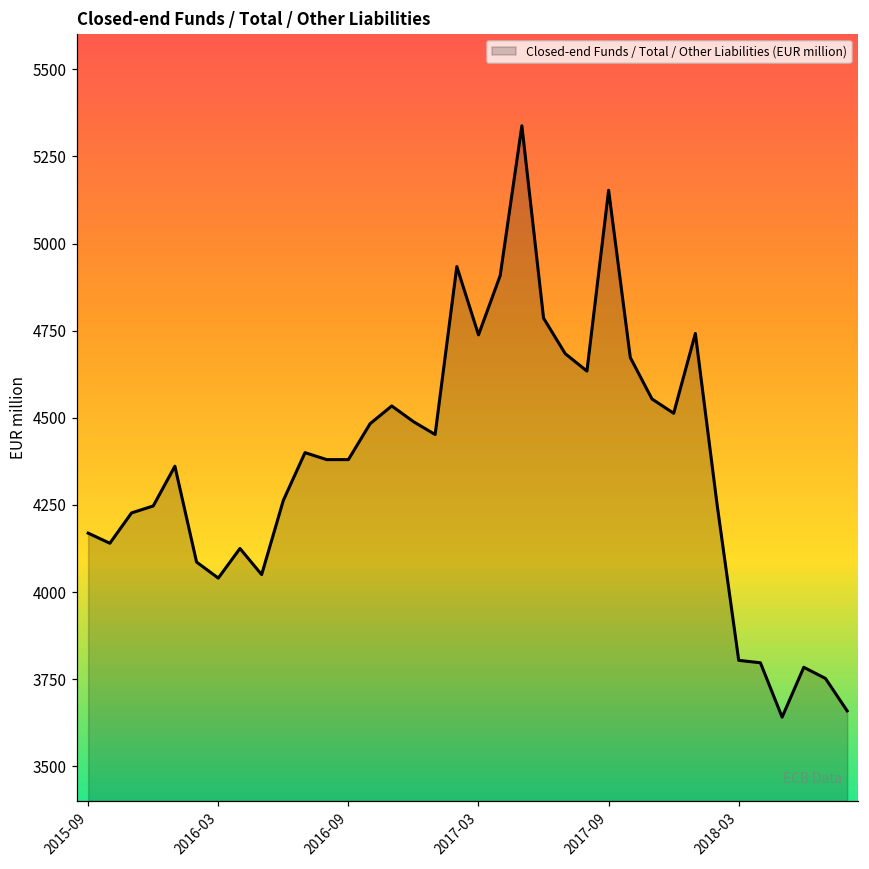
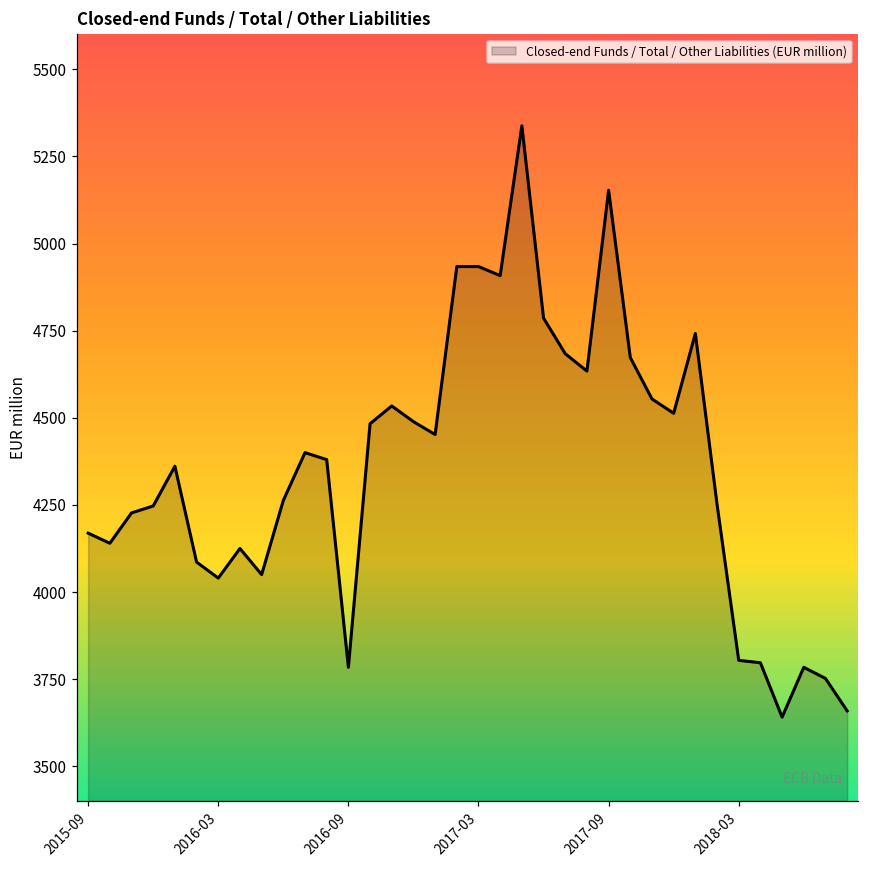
2016-09: 4380 -> 3780
2017-03: 4740 -> 4930
